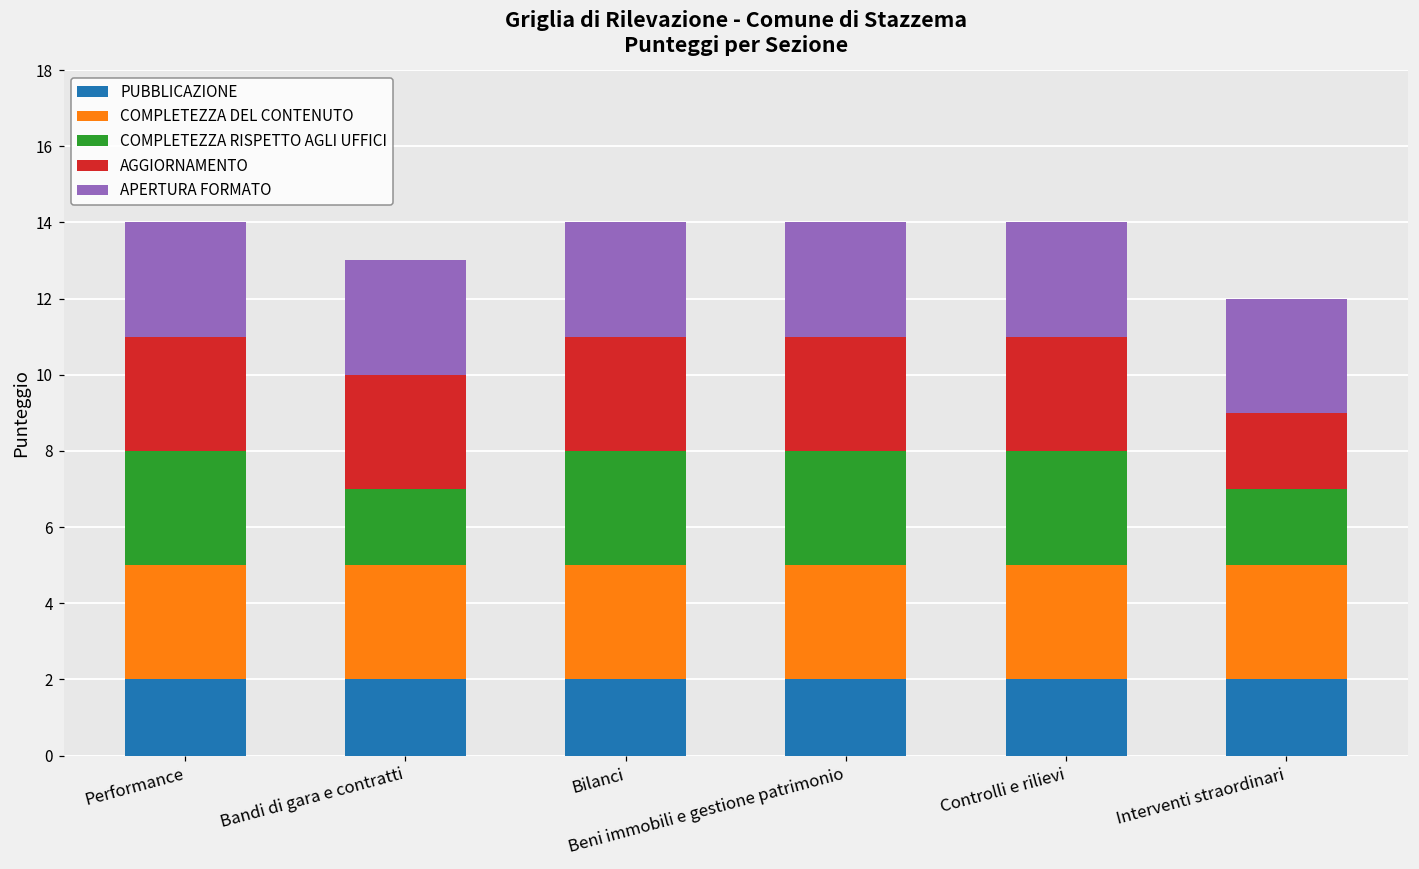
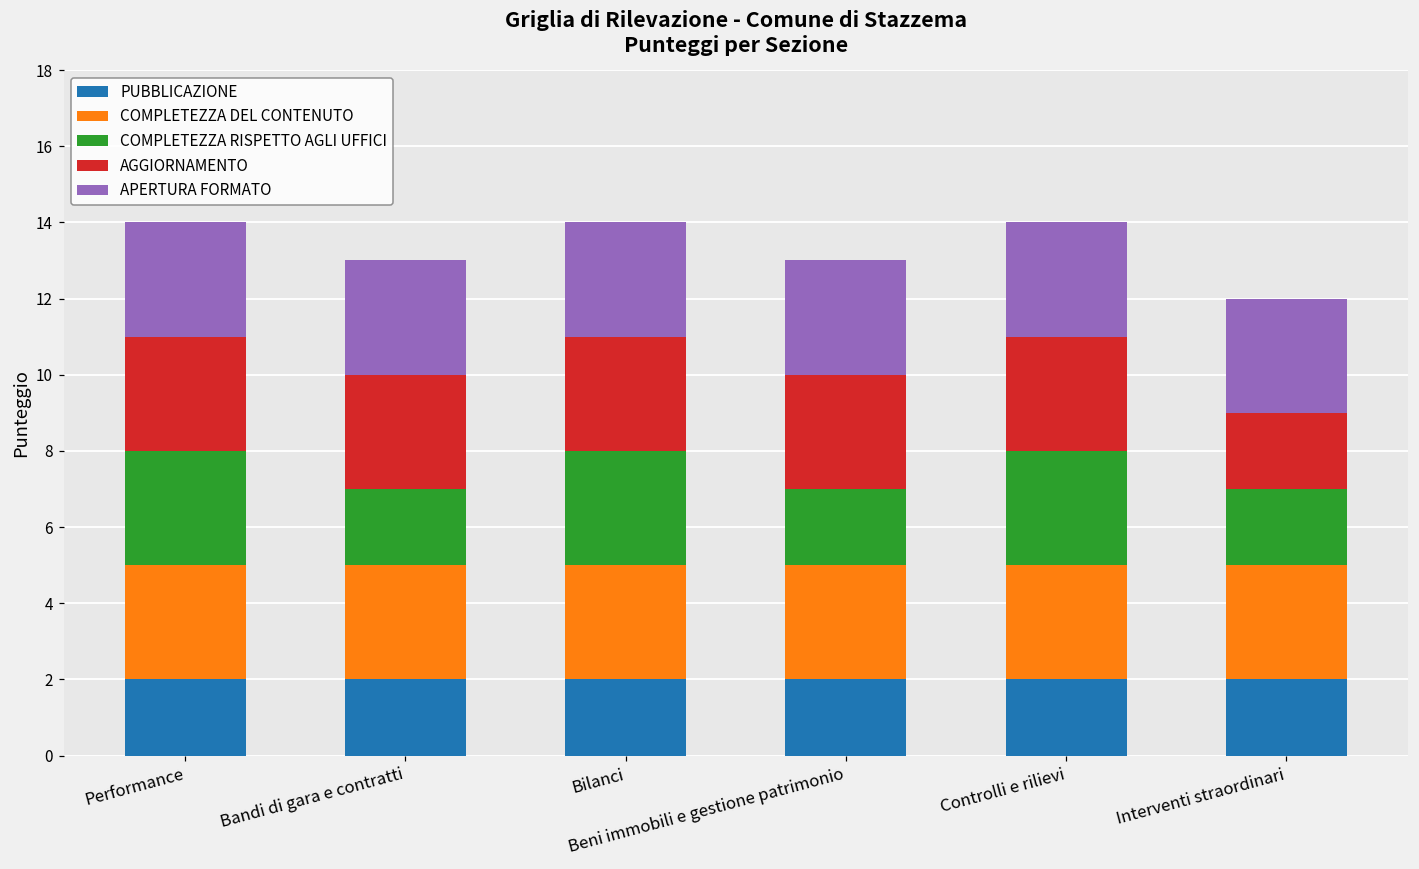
COMPLETEZZA RISPETTO AGLI UFFICI, Beni immobili e gestione patrimonio: 3 -> 2
